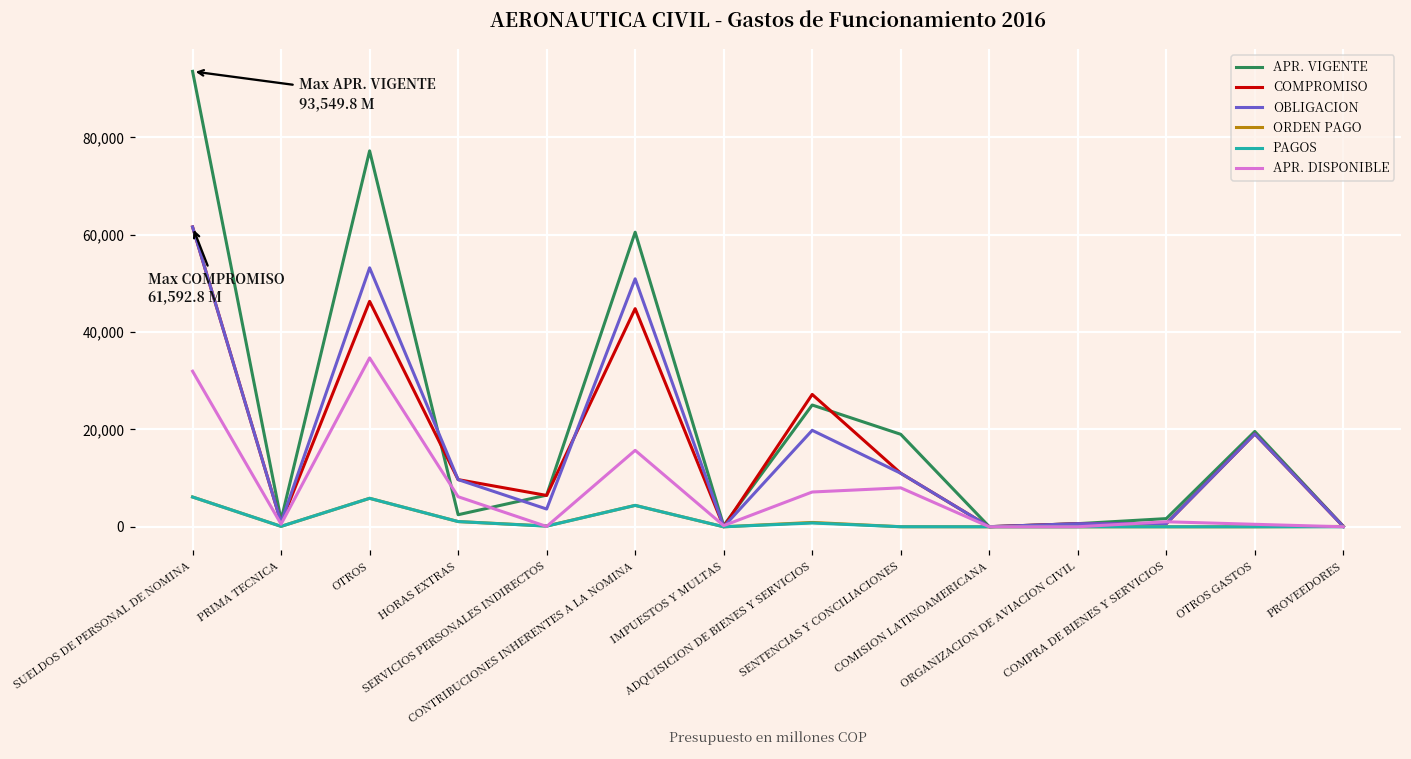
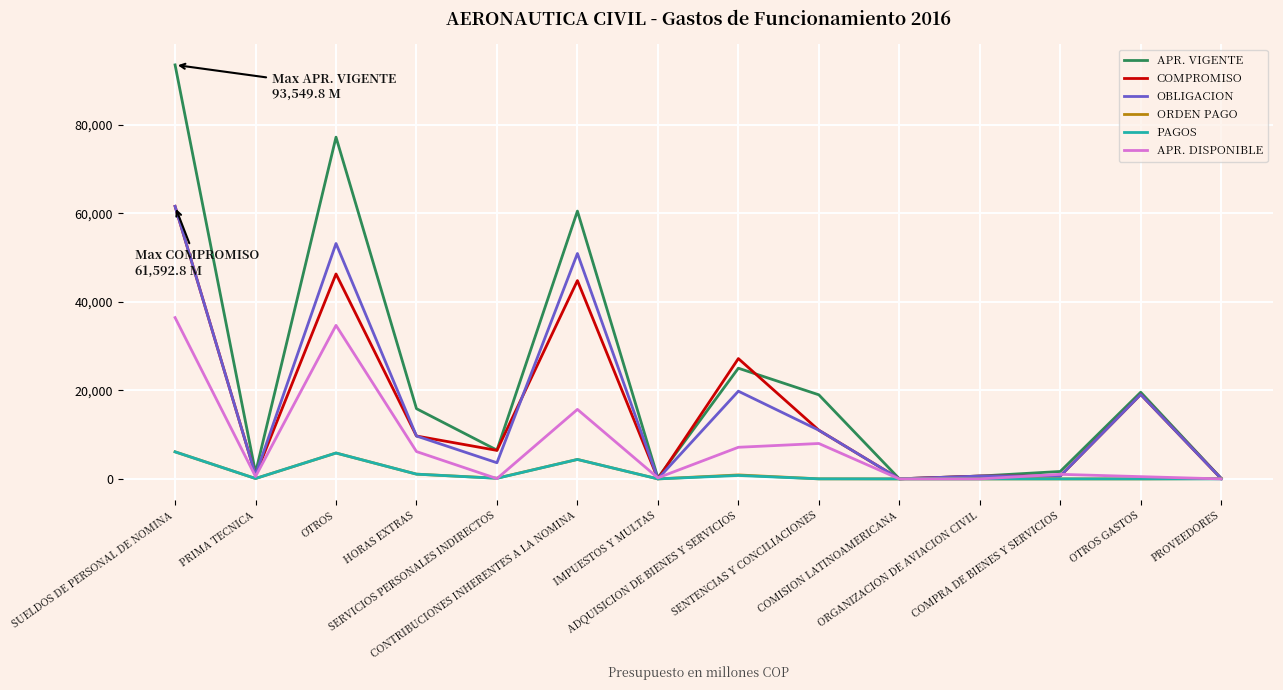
APR. DISPONIBLE, SUELDOS DE PERSONAL DE NOMINA: 32,000 -> 36,000
APR. VIGENTE, HORAS EXTRAS: 2,000 -> 16,000
